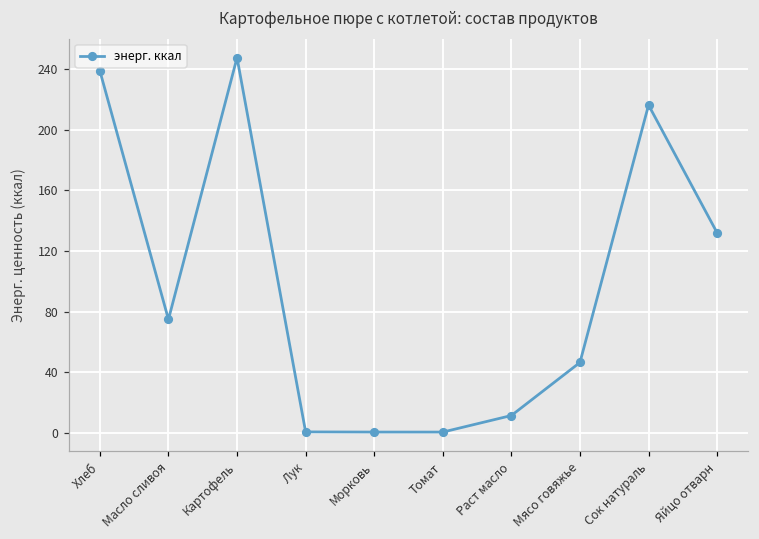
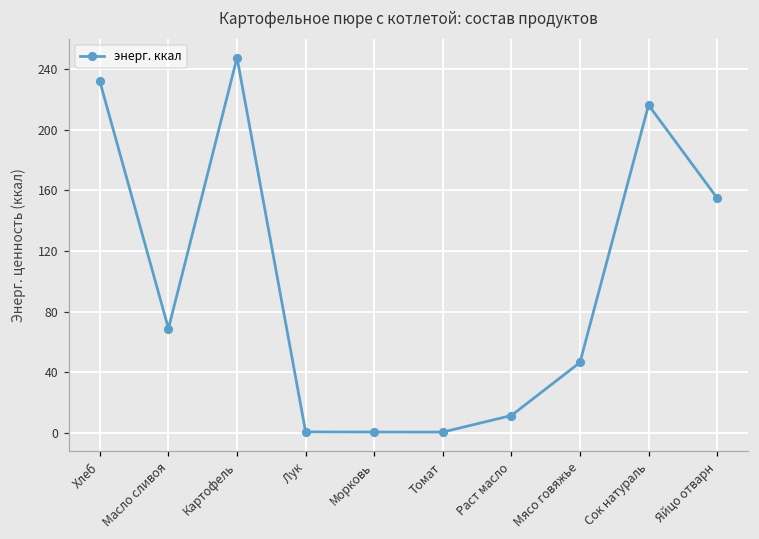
Хлеб: 239 -> 232
Масло сливоя: 75 -> 69
Яйцо отварн: 132 -> 155
